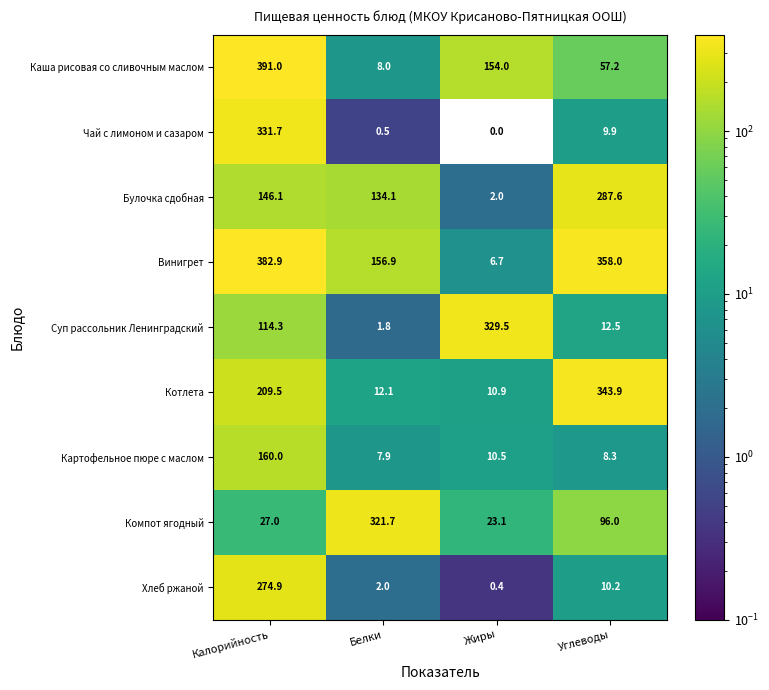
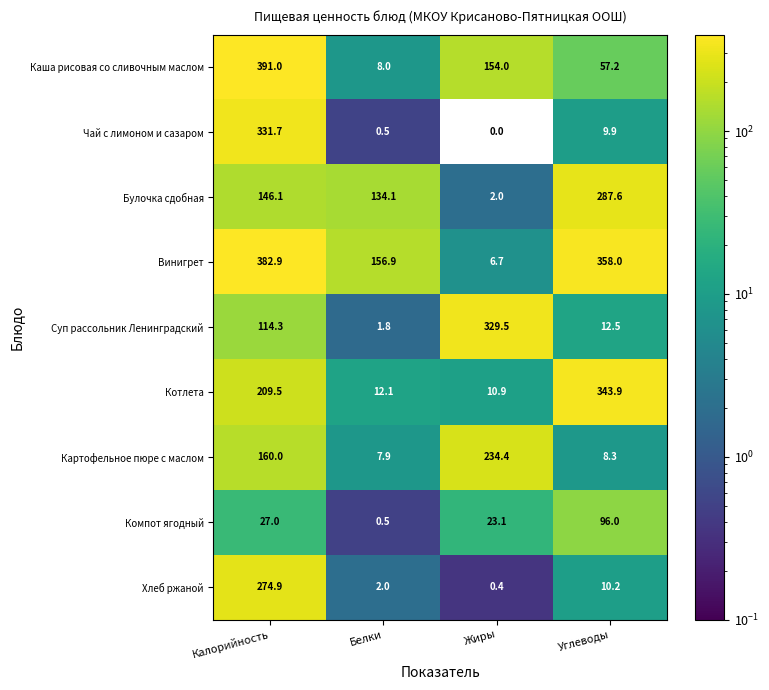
Картофельное пюре с маслом, Жиры: 10.5 -> 234.4
Компот ягодный, Белки: 321.7 -> 0.5
